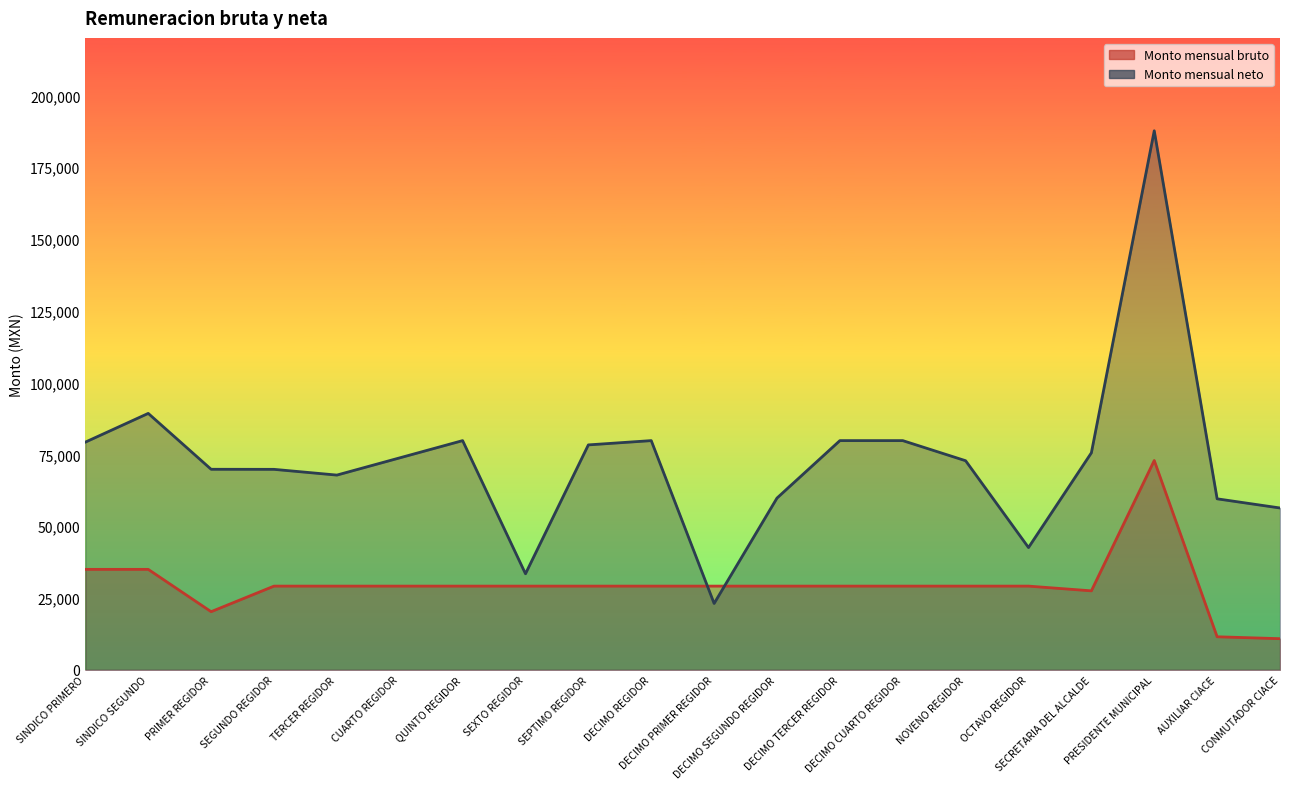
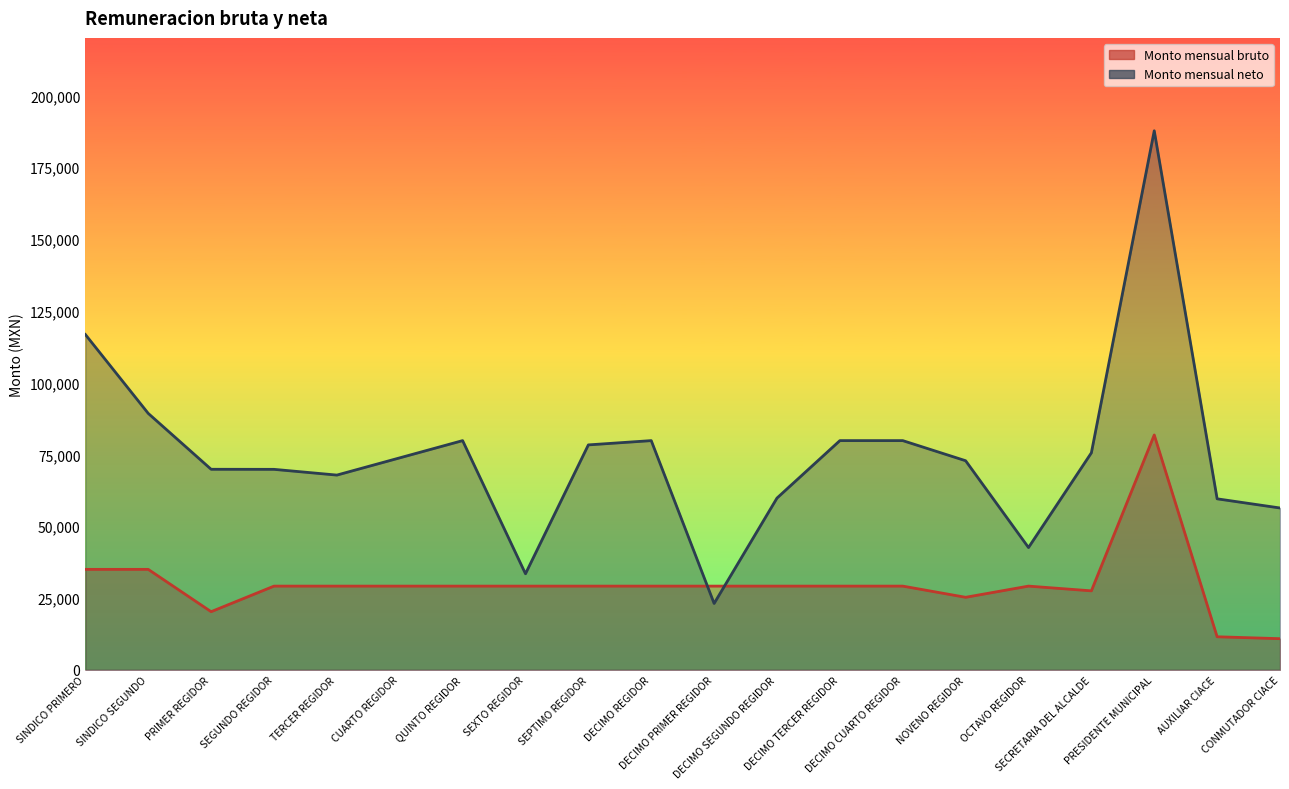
Monto mensual neto, SINDICO PRIMERO: 79,000 -> 117,000
Monto mensual bruto, NOVENO REGIDOR: 29,000 -> 25,000
Monto mensual bruto, PRESIDENTE MUNICIPAL: 73,000 -> 82,000
